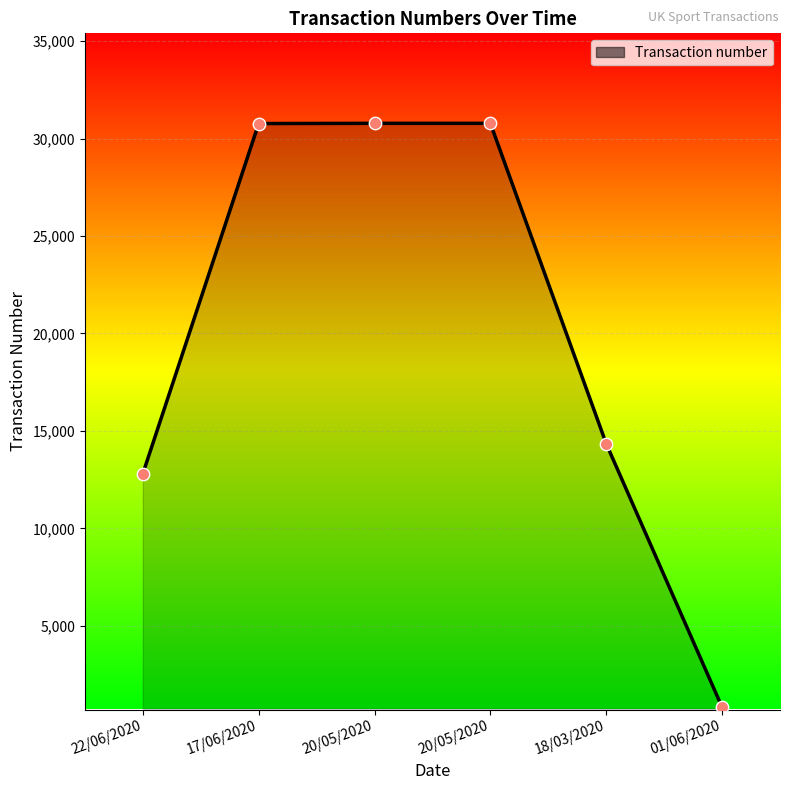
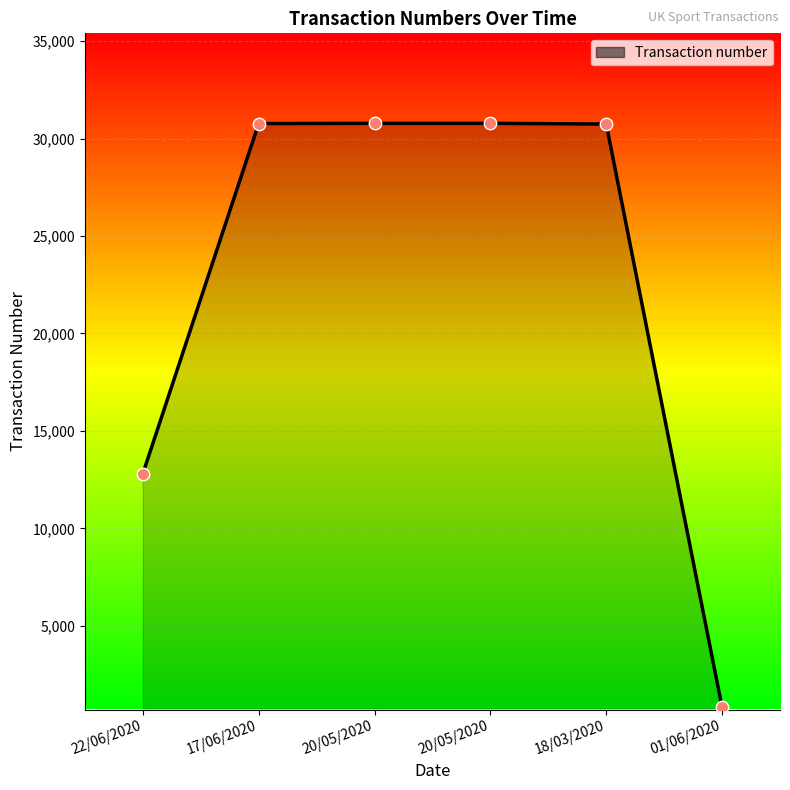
18/03/2020: 14,300 -> 30,700
